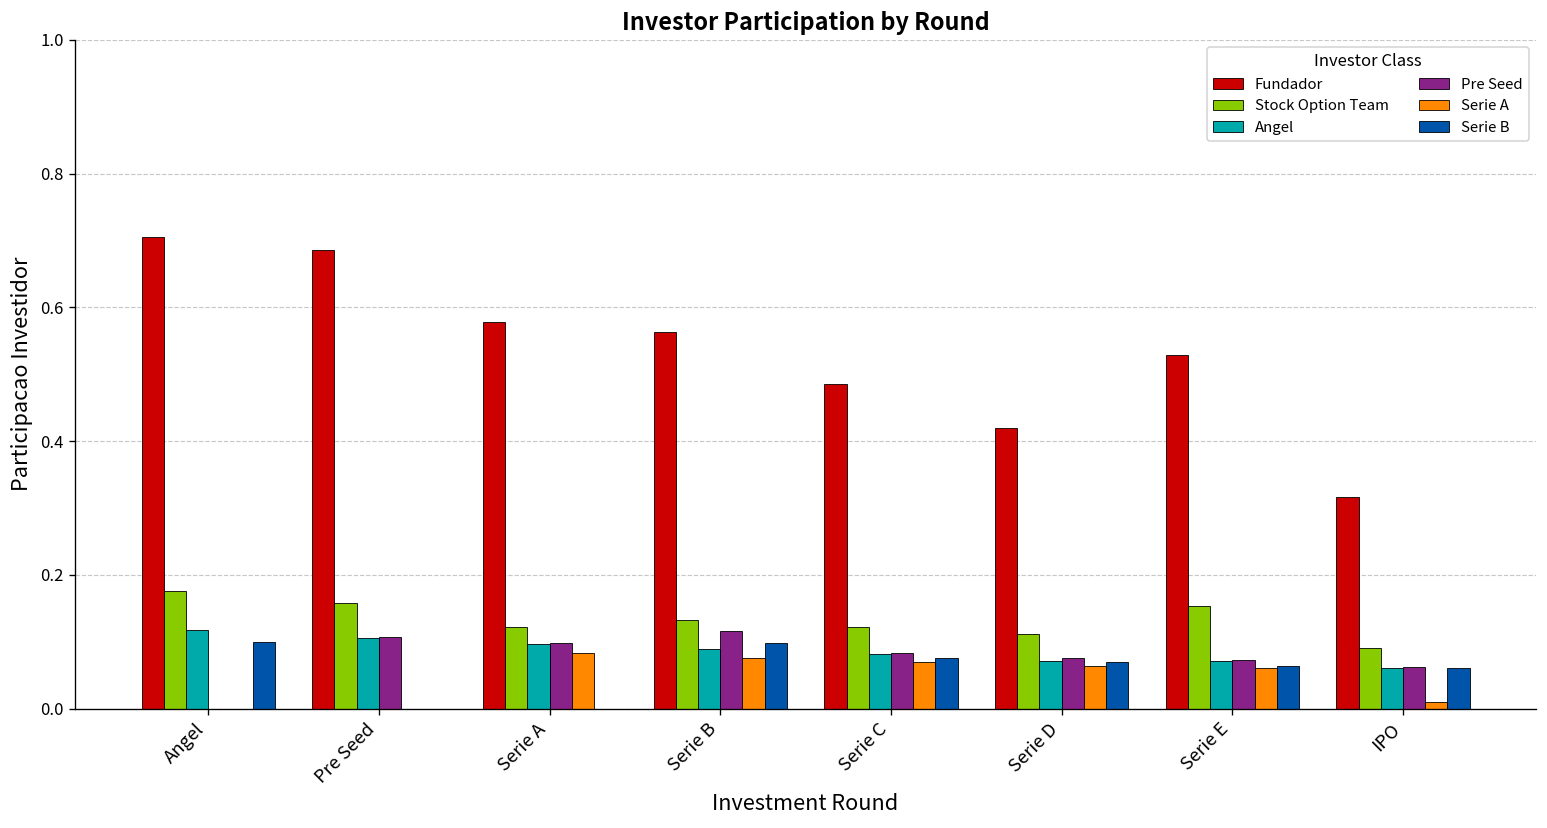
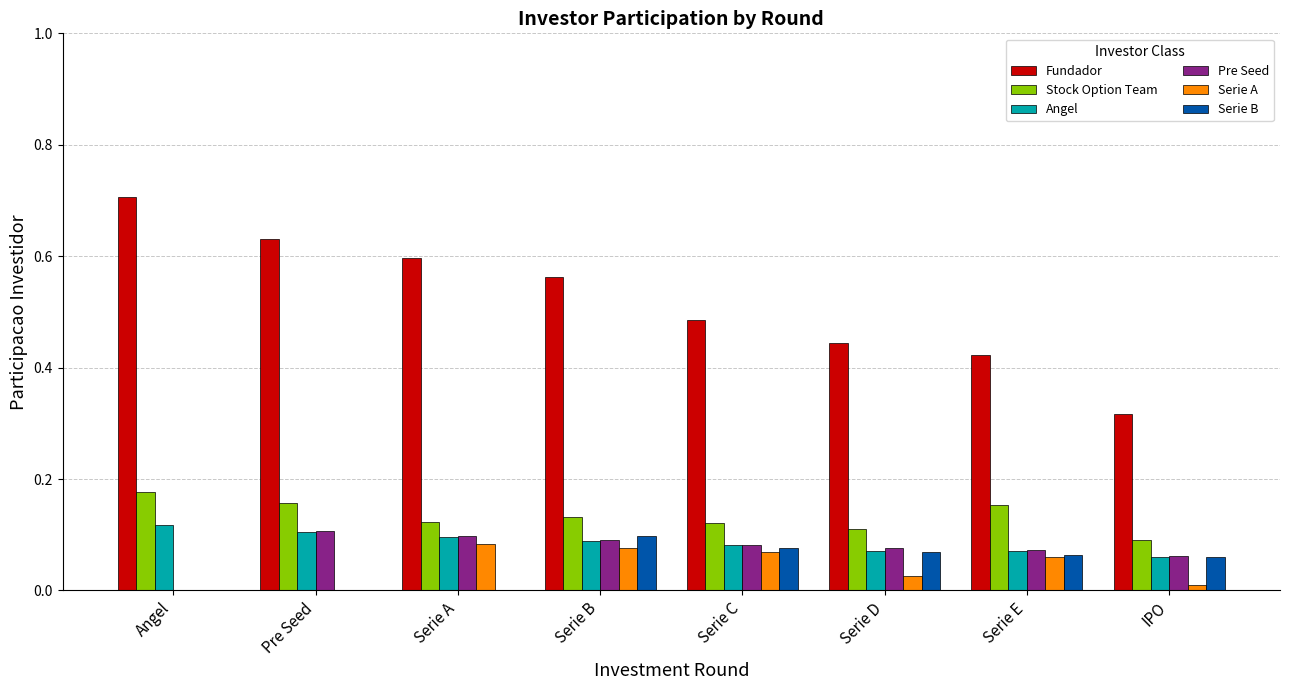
Serie B, Angel: 0.1 -> 0.0
Fundador, Pre Seed: 0.69 -> 0.63
Fundador, Serie A: 0.58 -> 0.60
Pre Seed, Serie B: 0.12 -> 0.09
Fundador, Serie D: 0.42 -> 0.44
Serie A, Serie D: 0.06 -> 0.03
Fundador, Serie E: 0.53 -> 0.42
